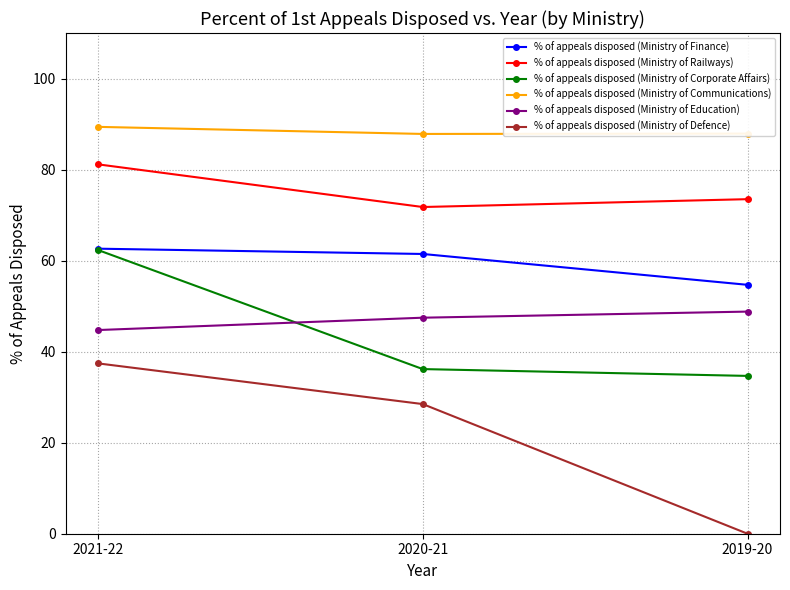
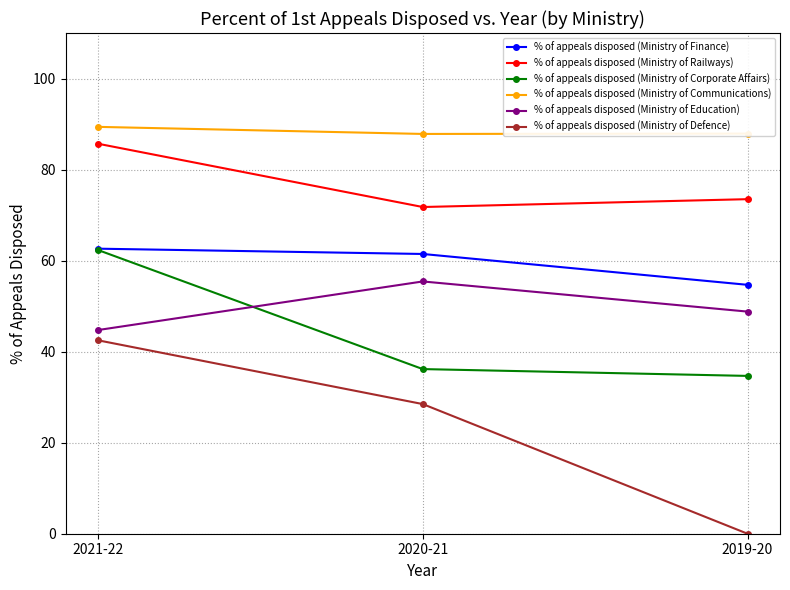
% of appeals disposed (Ministry of Railways), 2021-22: 81 -> 86
% of appeals disposed (Ministry of Defence), 2021-22: 37 -> 42
% of appeals disposed (Ministry of Education), 2020-21: 47 -> 55
